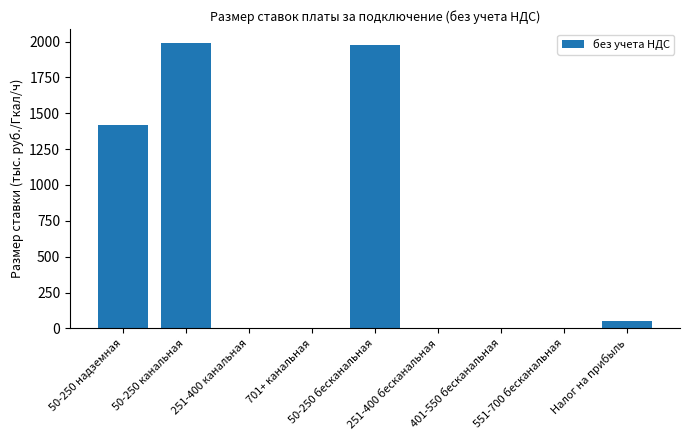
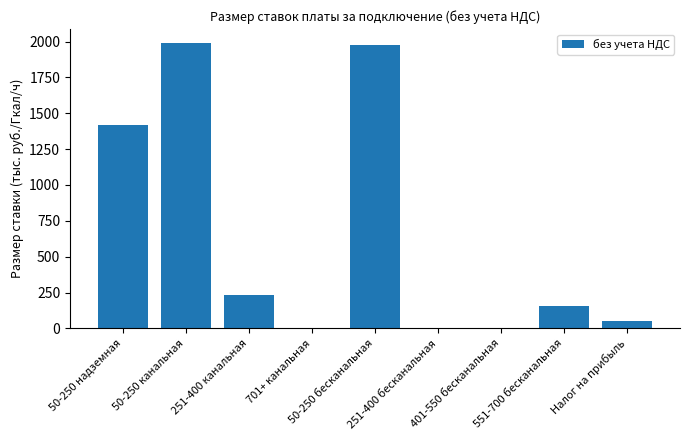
251-400 канальная: 0 -> 240
551-700 бесканальная: 0 -> 150
